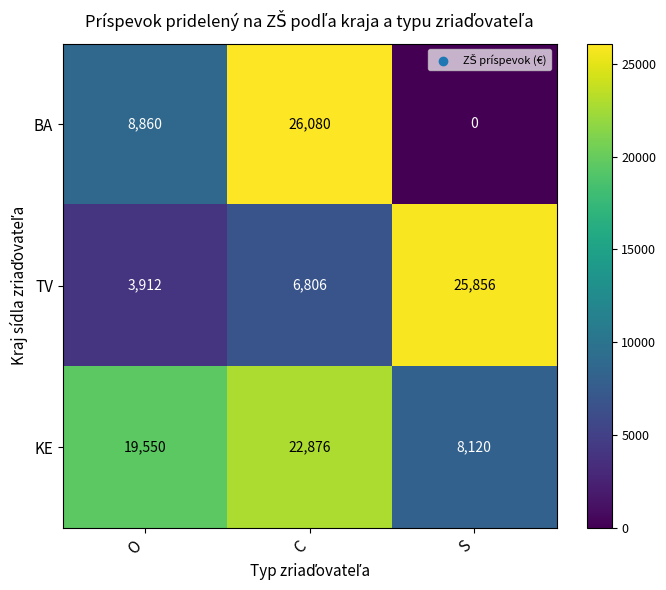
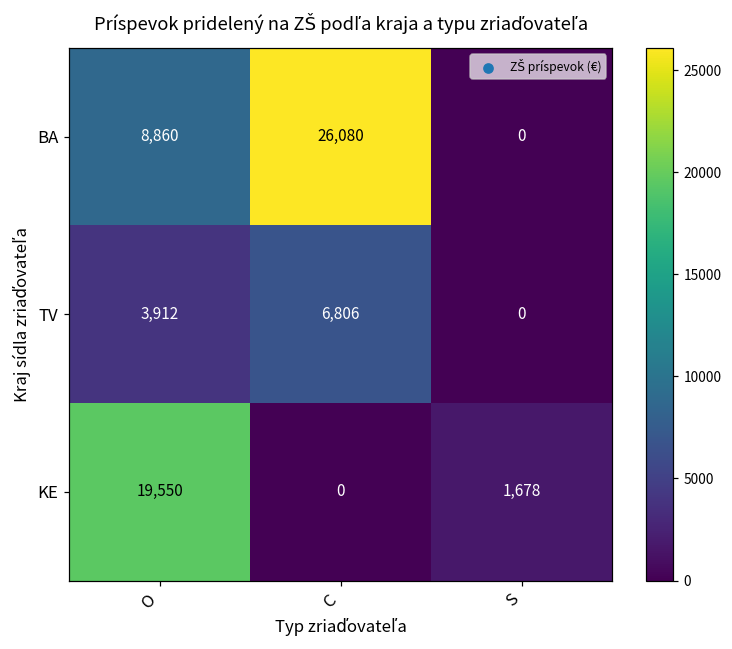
TV, S: 25,856 -> 0
KE, C: 22,876 -> 0
KE, S: 8,120 -> 1,678
